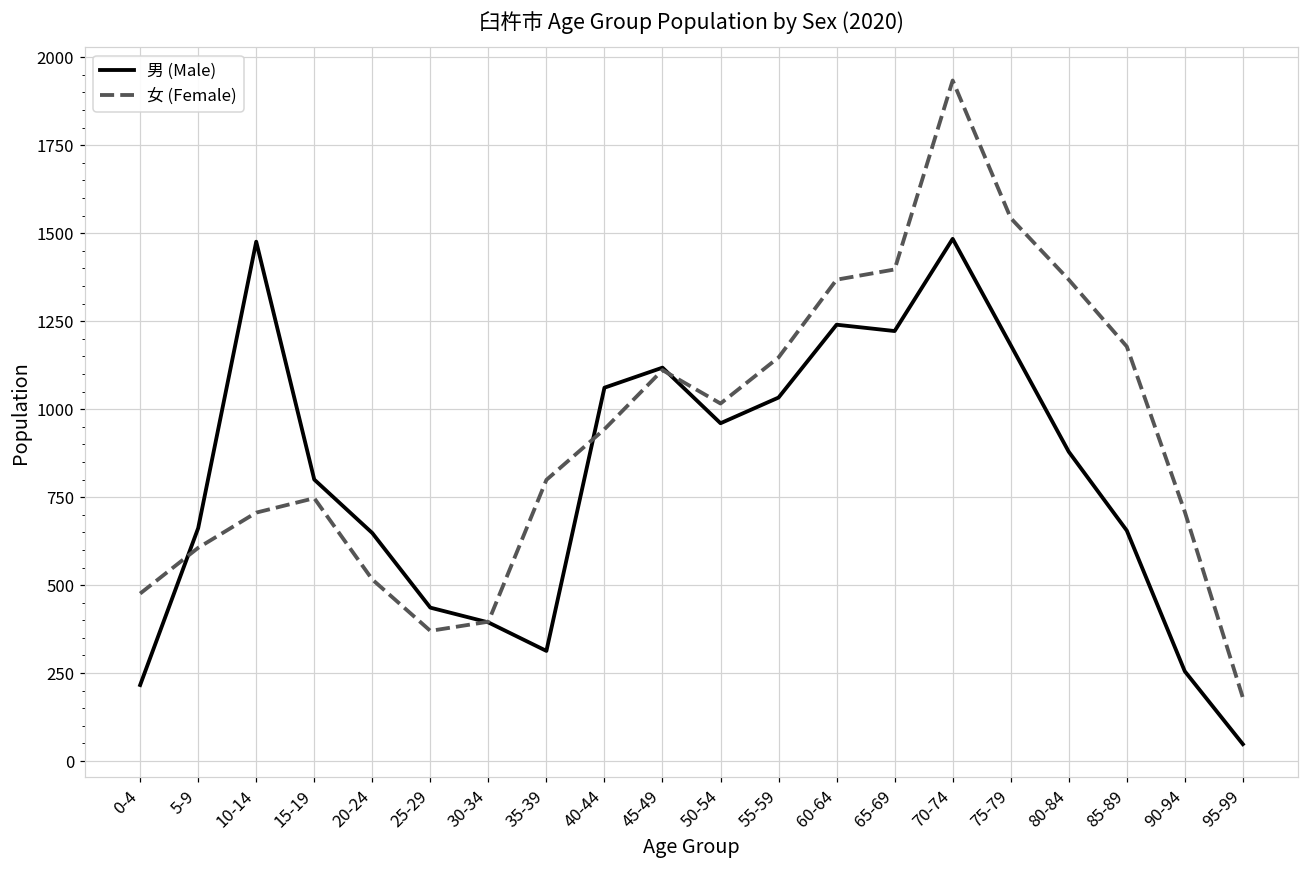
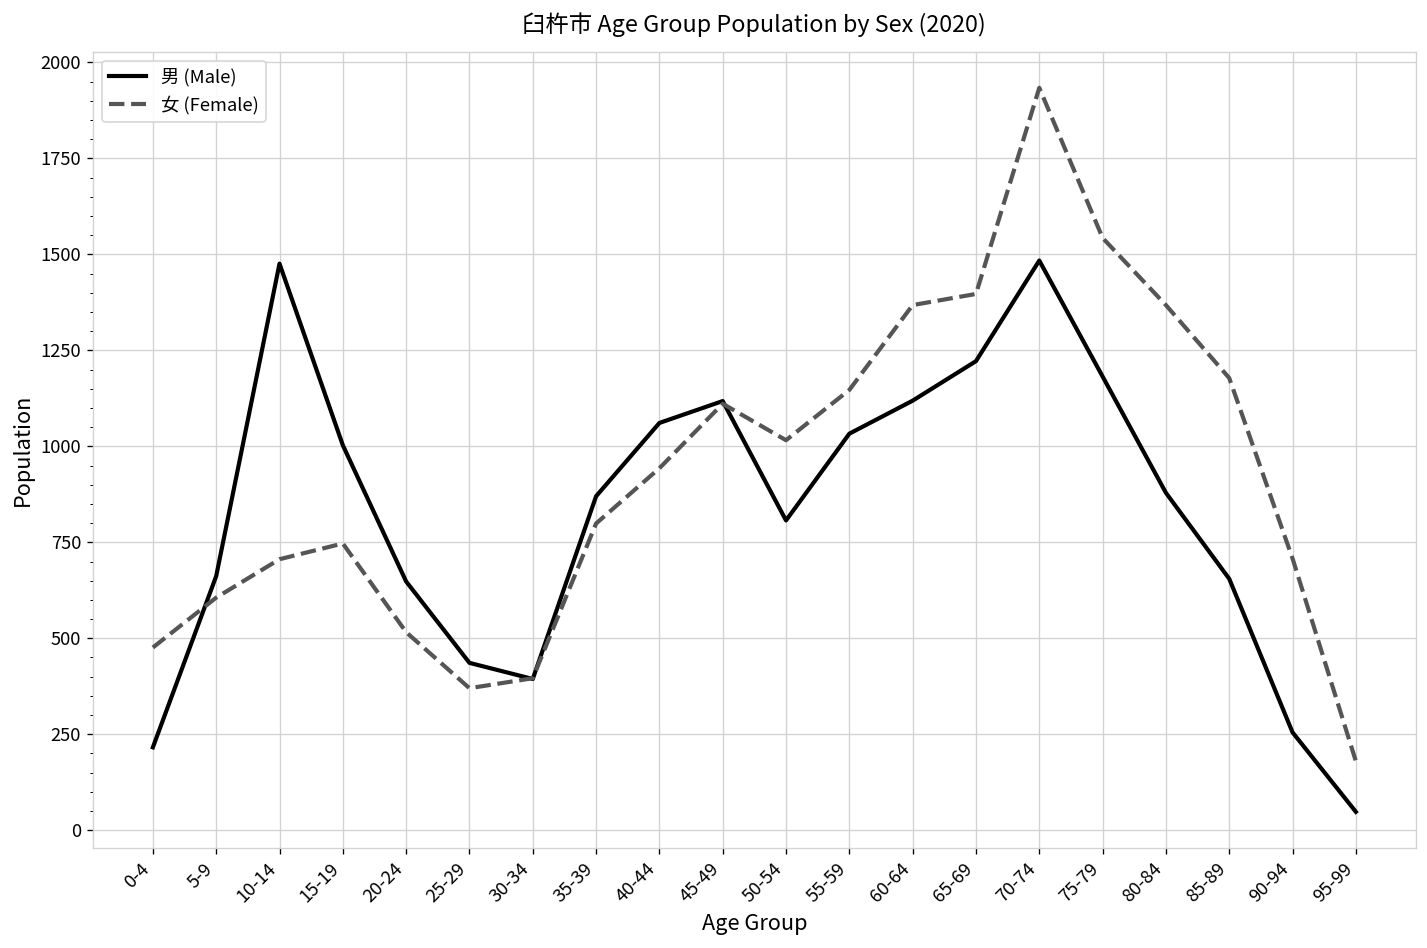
男 (Male), 15-19: 800 -> 1000
男 (Male), 35-39: 310 -> 870
男 (Male), 50-54: 960 -> 810
男 (Male), 60-64: 1240 -> 1120
